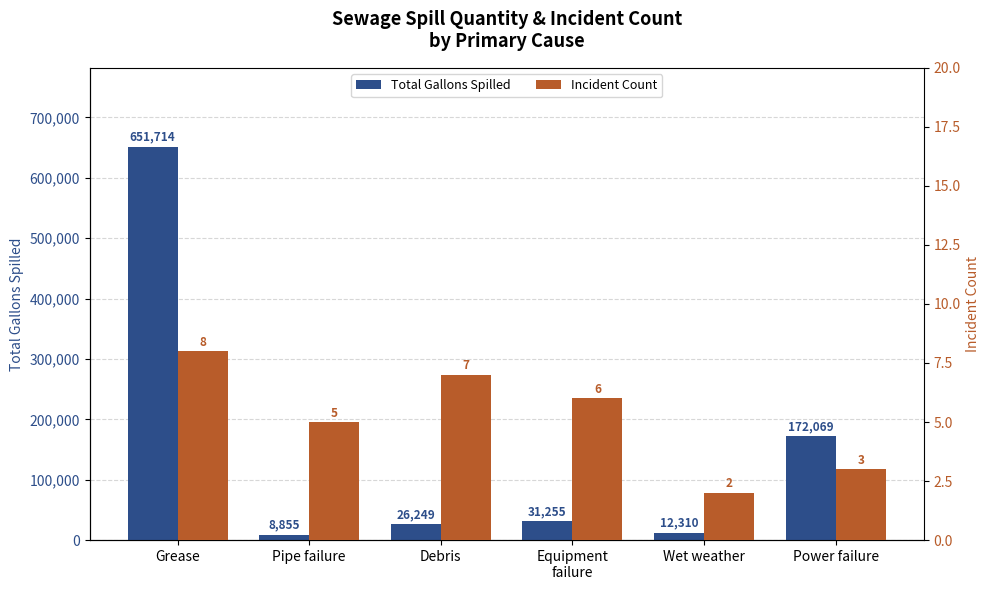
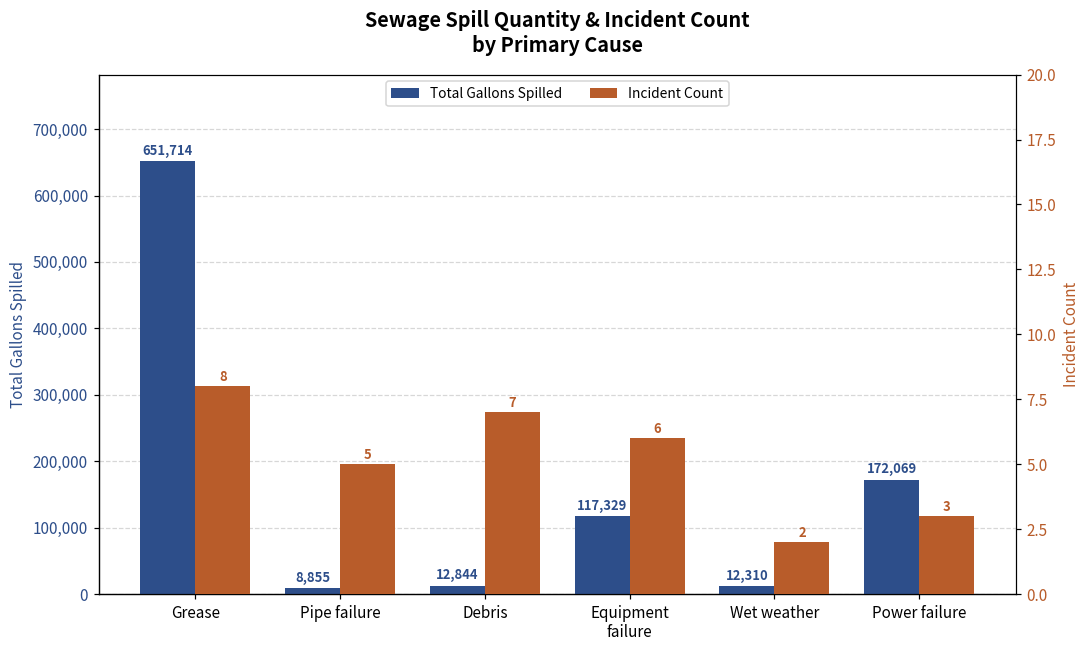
Total Gallons Spilled, Debris: 26,249 -> 12,844
Total Gallons Spilled, Equipment failure: 31,255 -> 117,329
